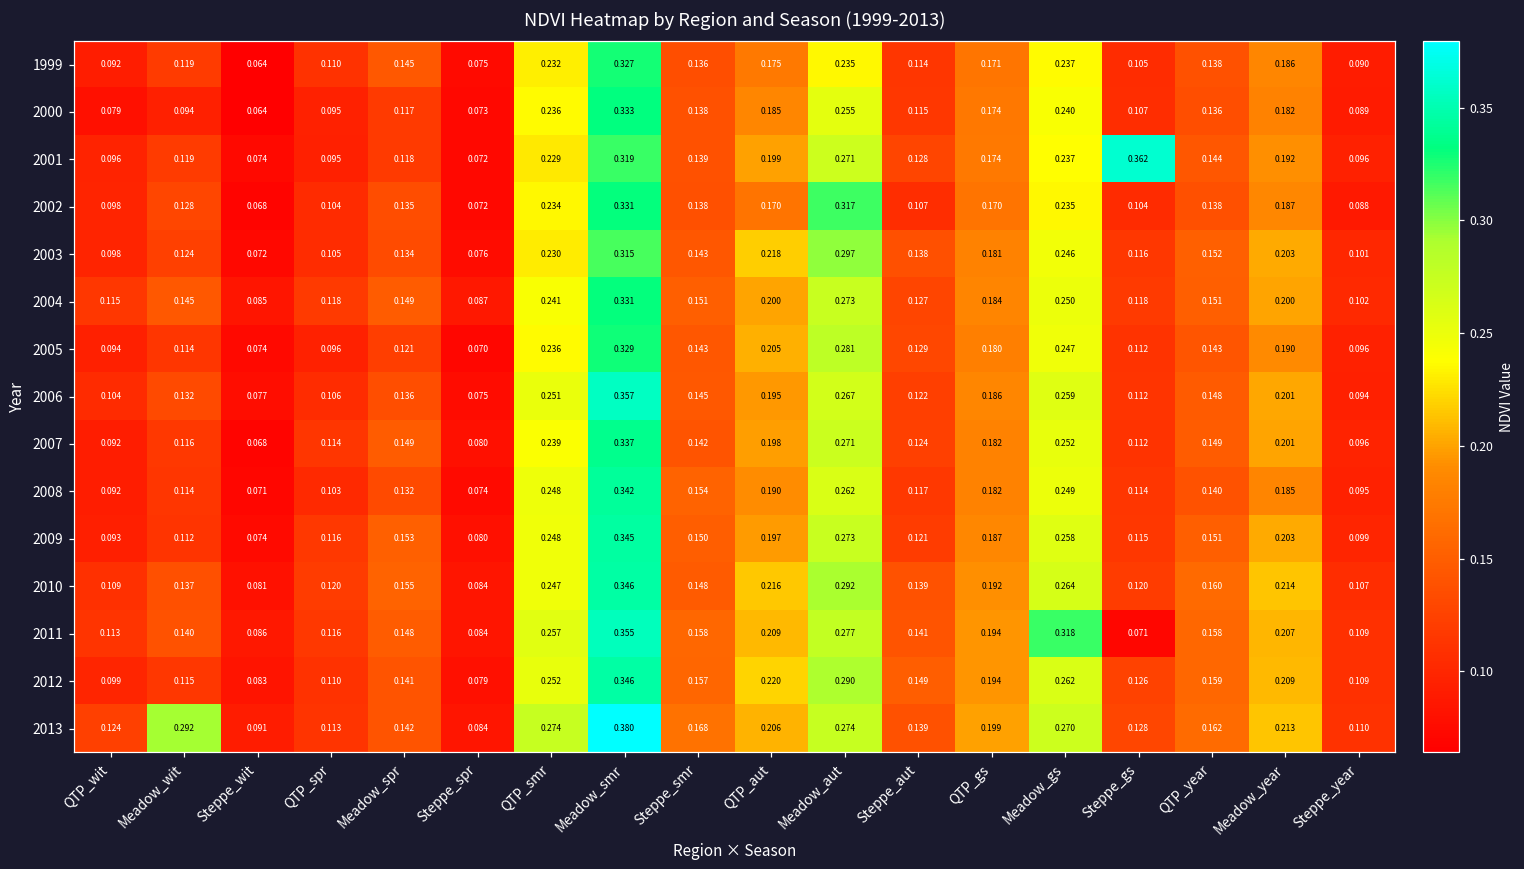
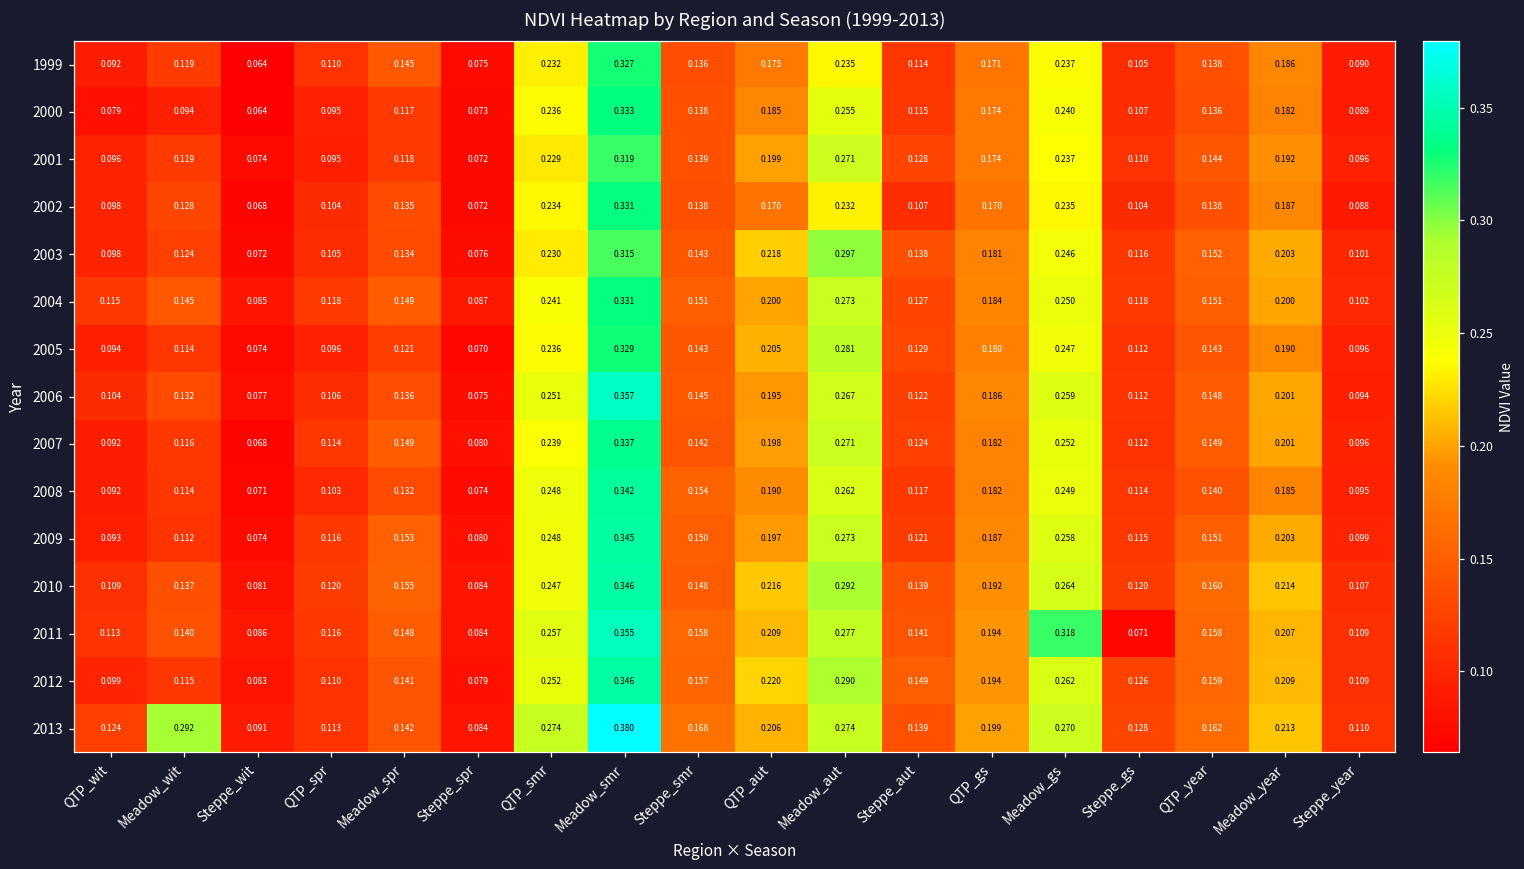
2001, Steppe_gs: 0.362 -> 0.110
2002, Meadow_aut: 0.317 -> 0.232
